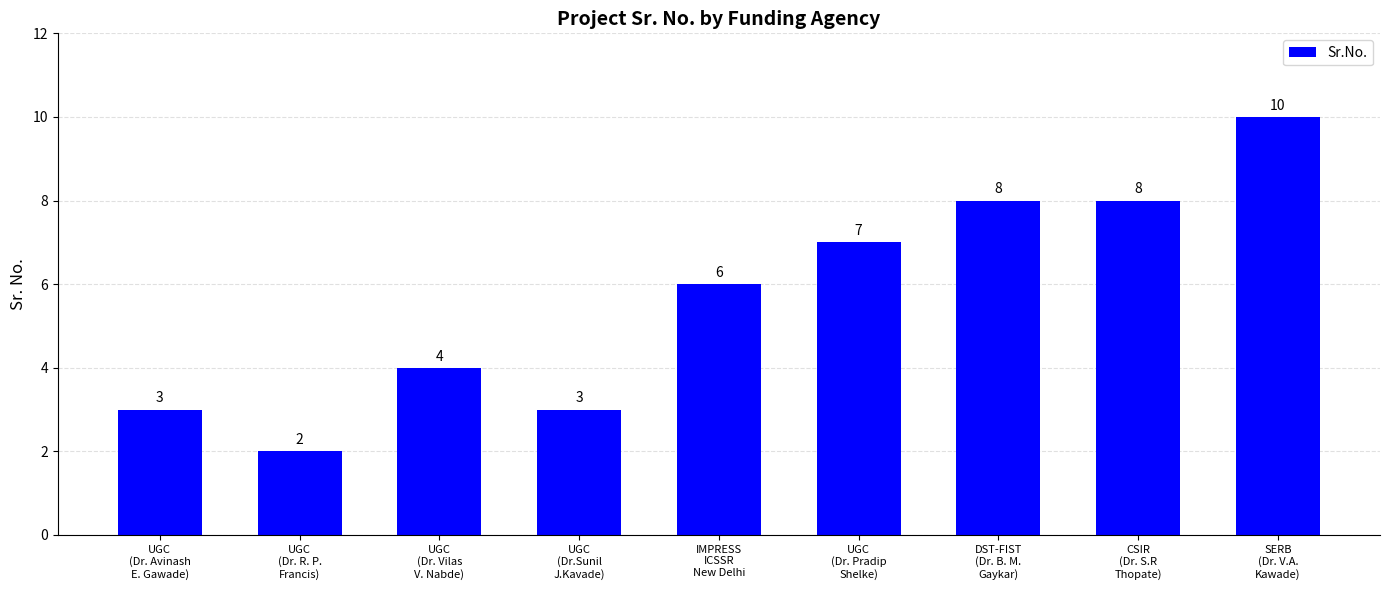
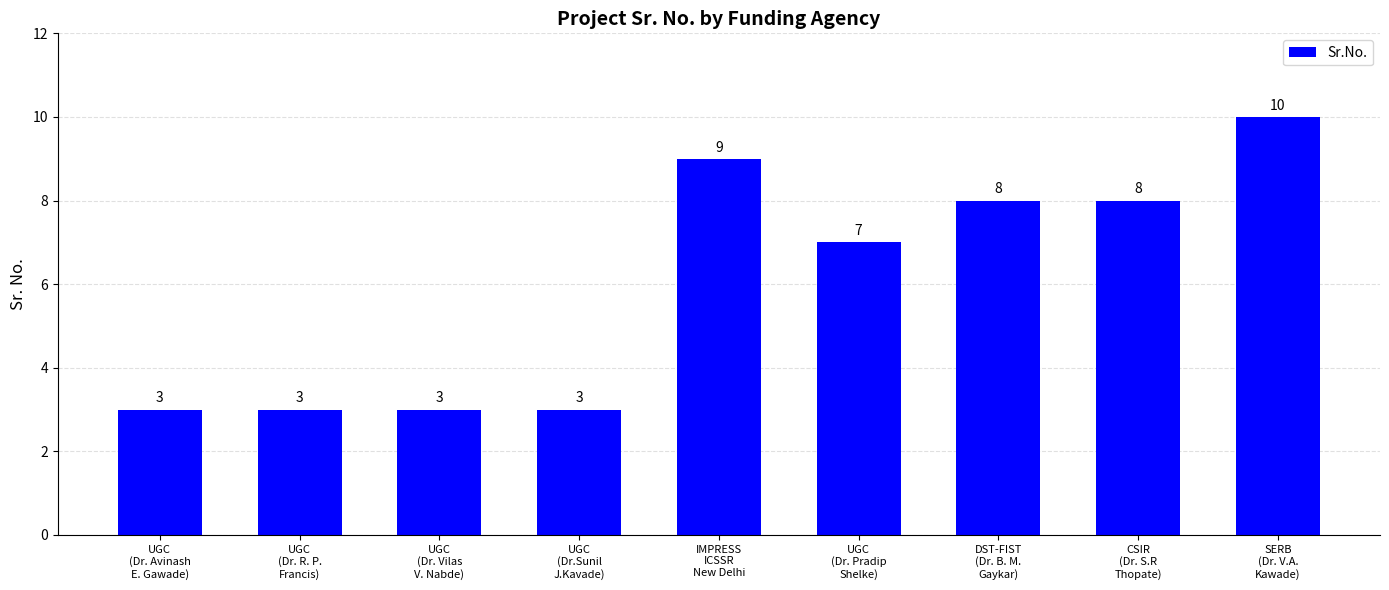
UGC (Dr. R. P. Francis): 2 -> 3
UGC (Dr. Vilas V. Nabde): 4 -> 3
IMPRESS ICSSR New Delhi: 6 -> 9
